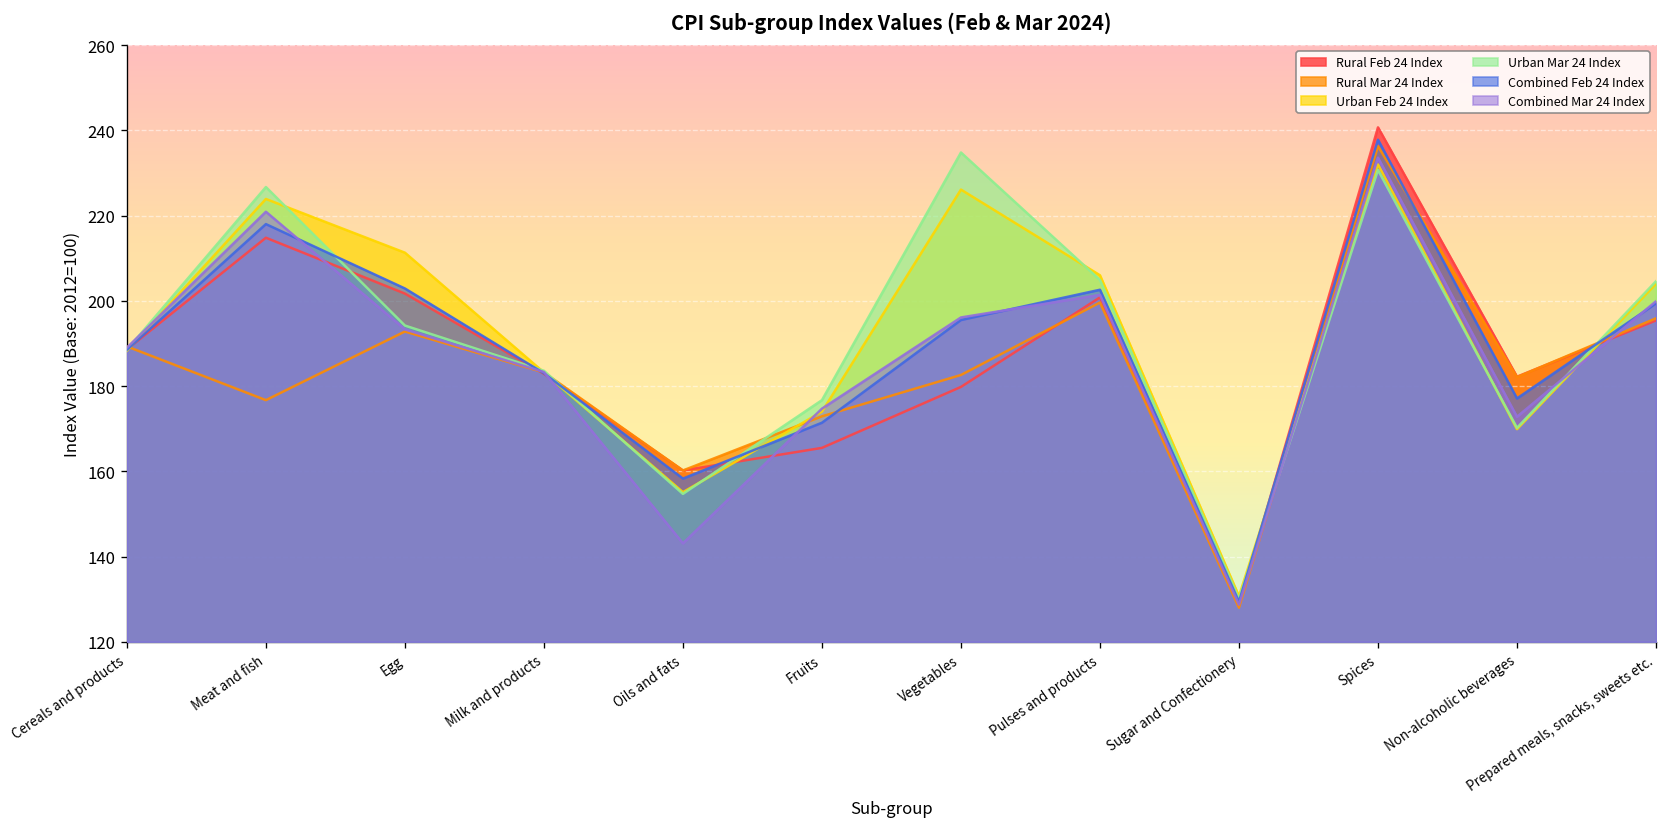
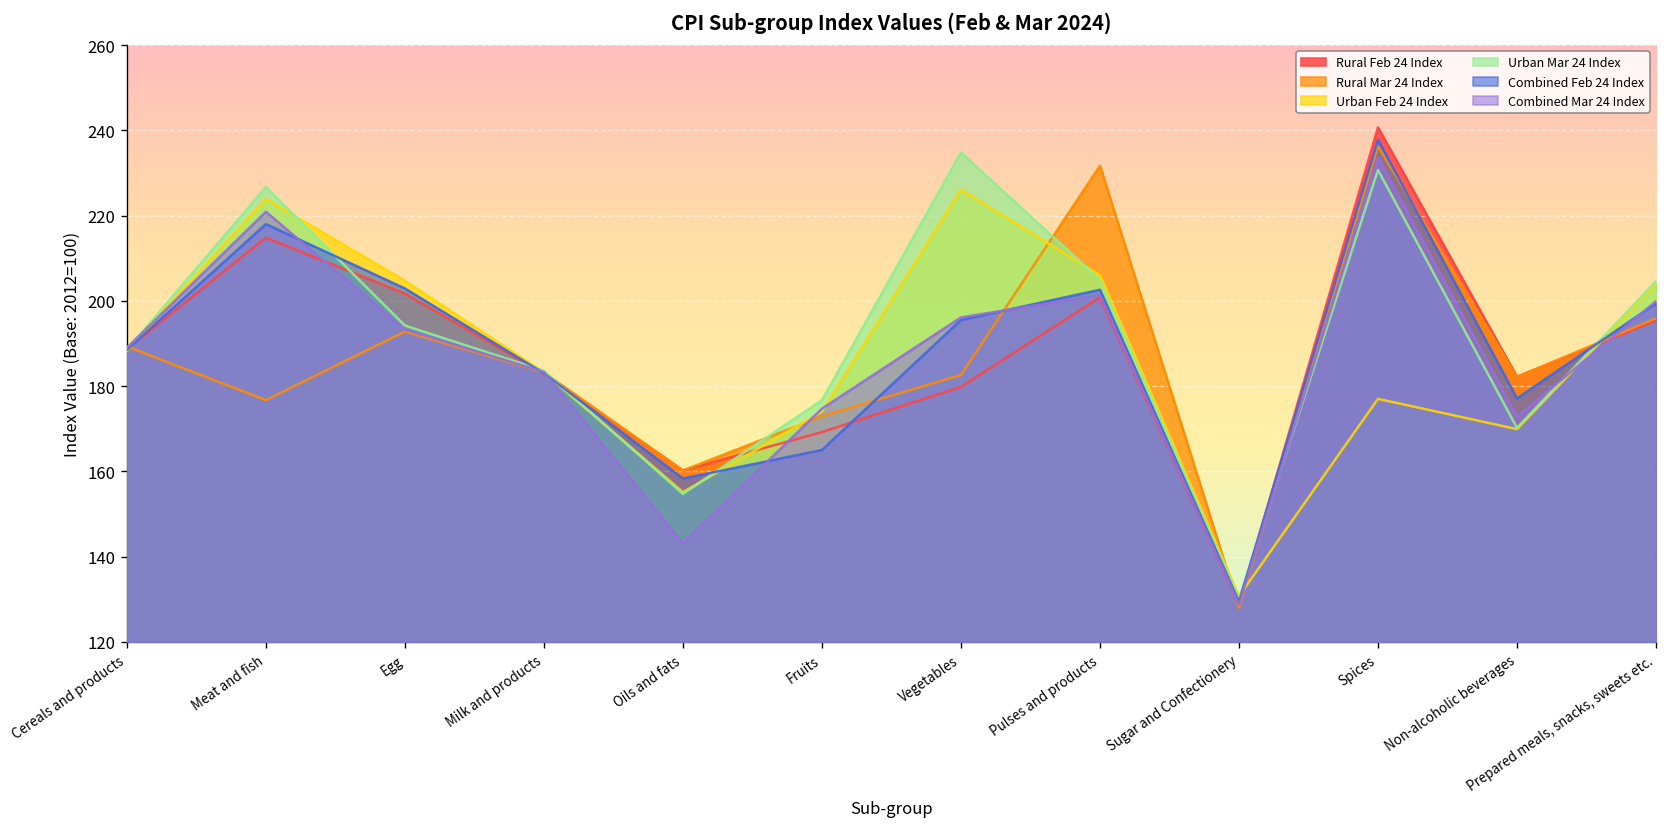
Urban Feb 24 Index, Egg: 211 -> 205
Rural Feb 24 Index, Fruits: 166 -> 169
Combined Feb 24 Index, Fruits: 171 -> 165
Rural Mar 24 Index, Pulses and products: 200 -> 232
Urban Feb 24 Index, Spices: 232 -> 177
